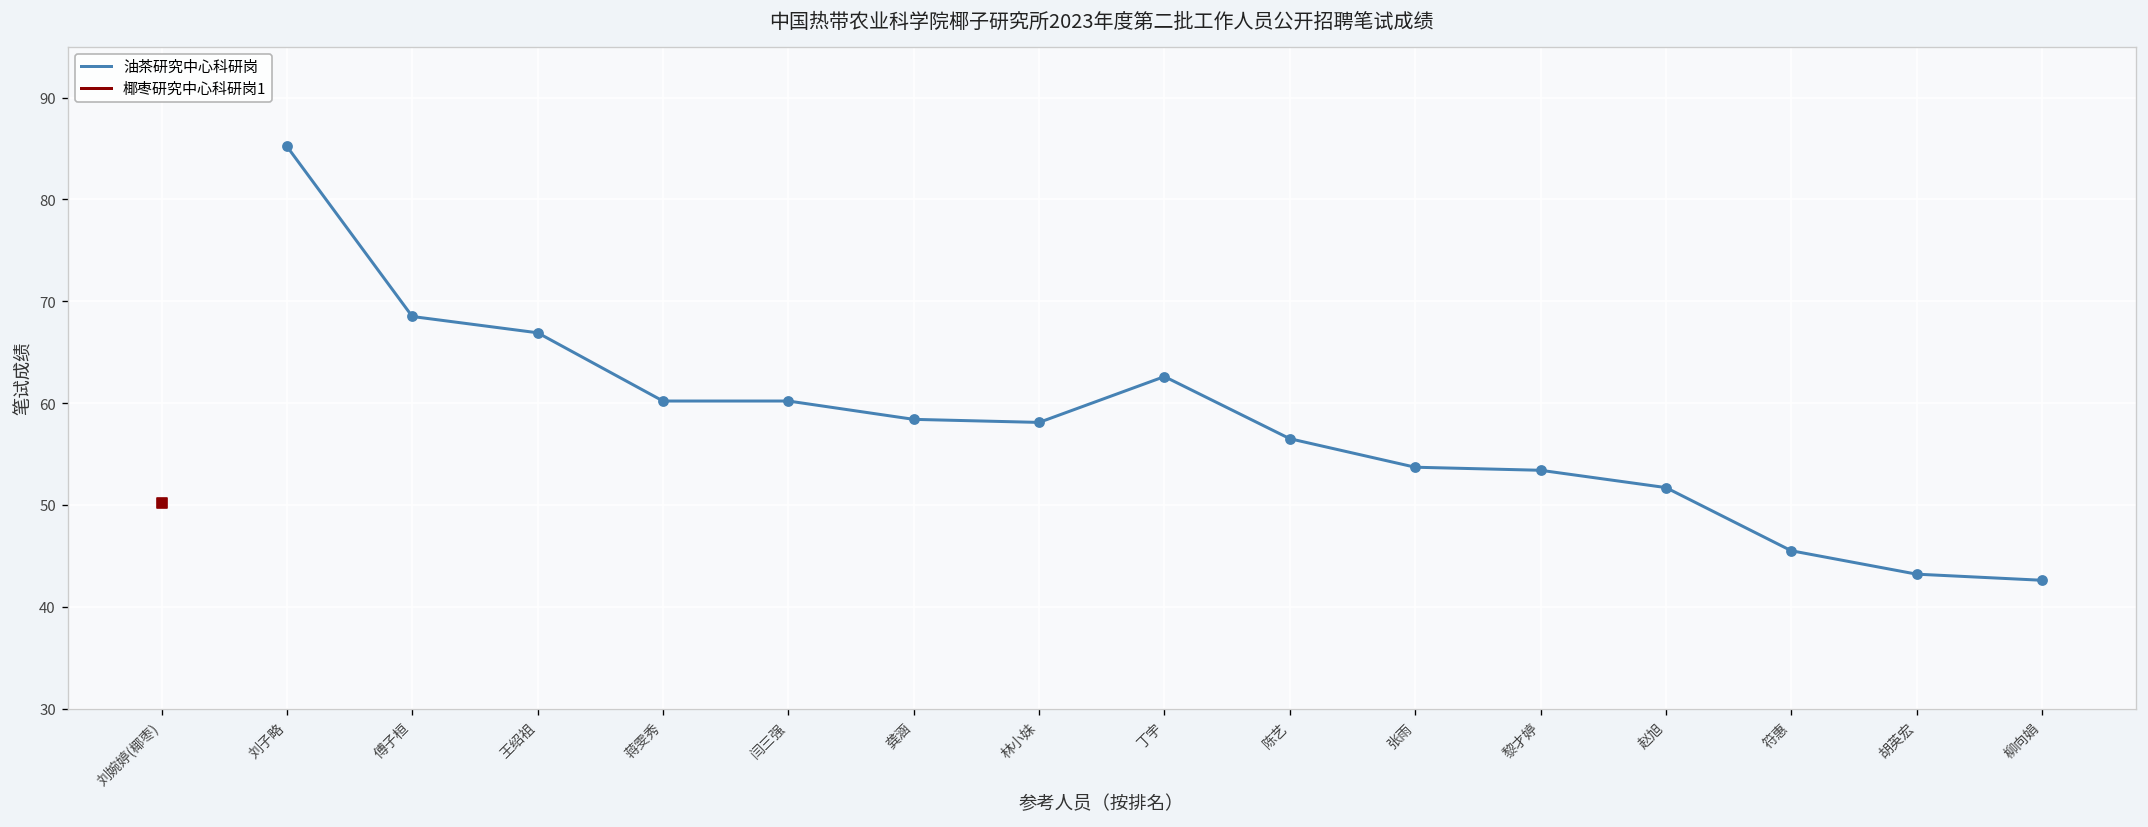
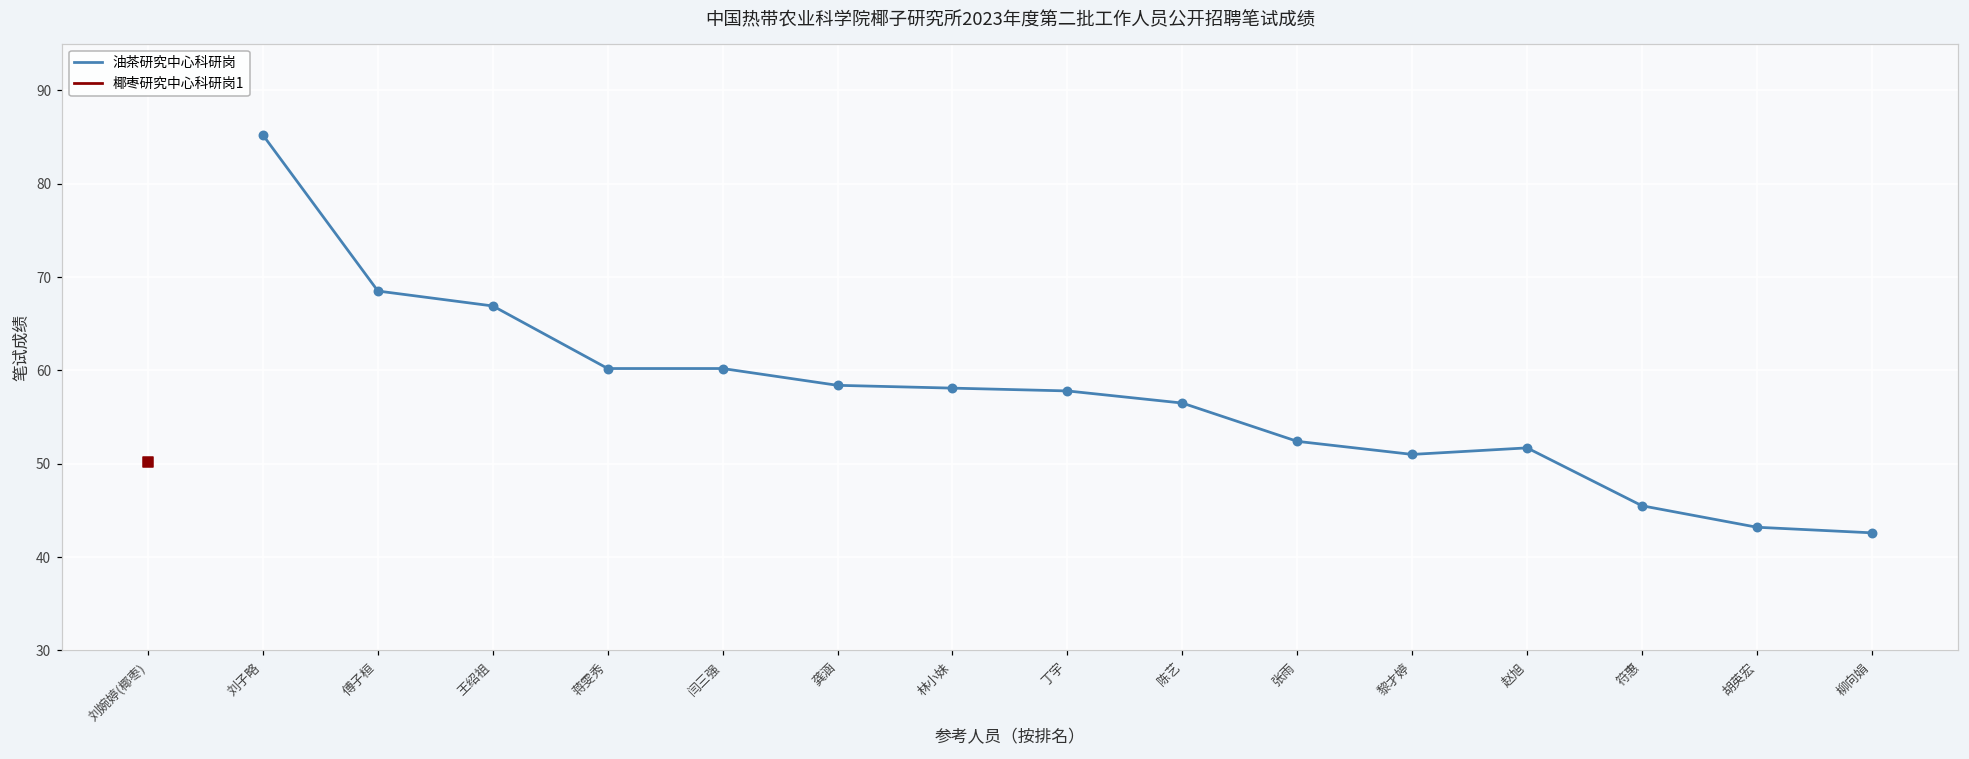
油茶研究中心科研岗, 丁宇: 63 -> 58
油茶研究中心科研岗, 张雨: 54 -> 52
油茶研究中心科研岗, 黎才婷: 53 -> 51
